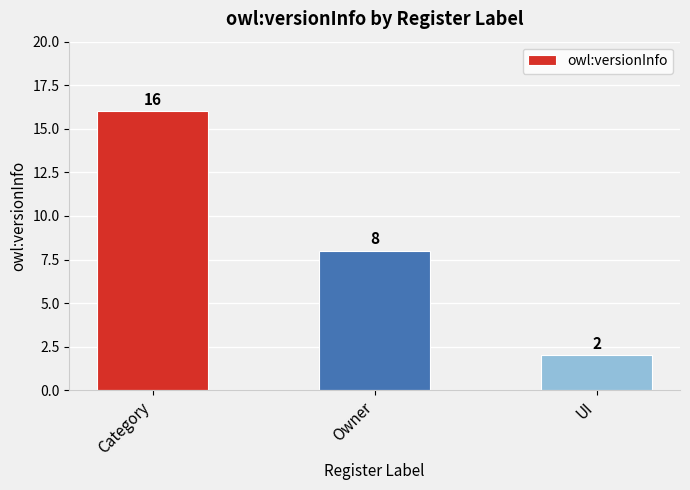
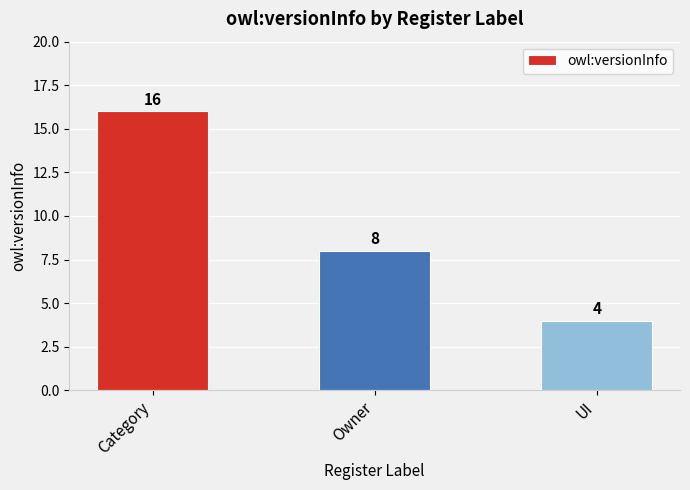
UI: 2 -> 4
